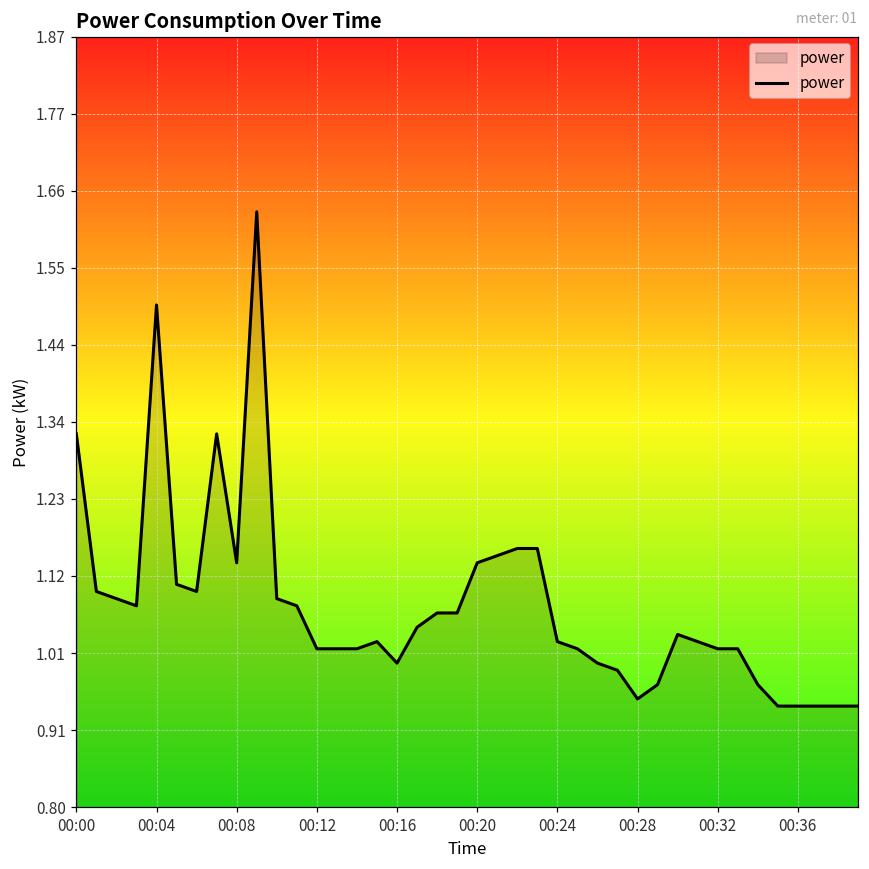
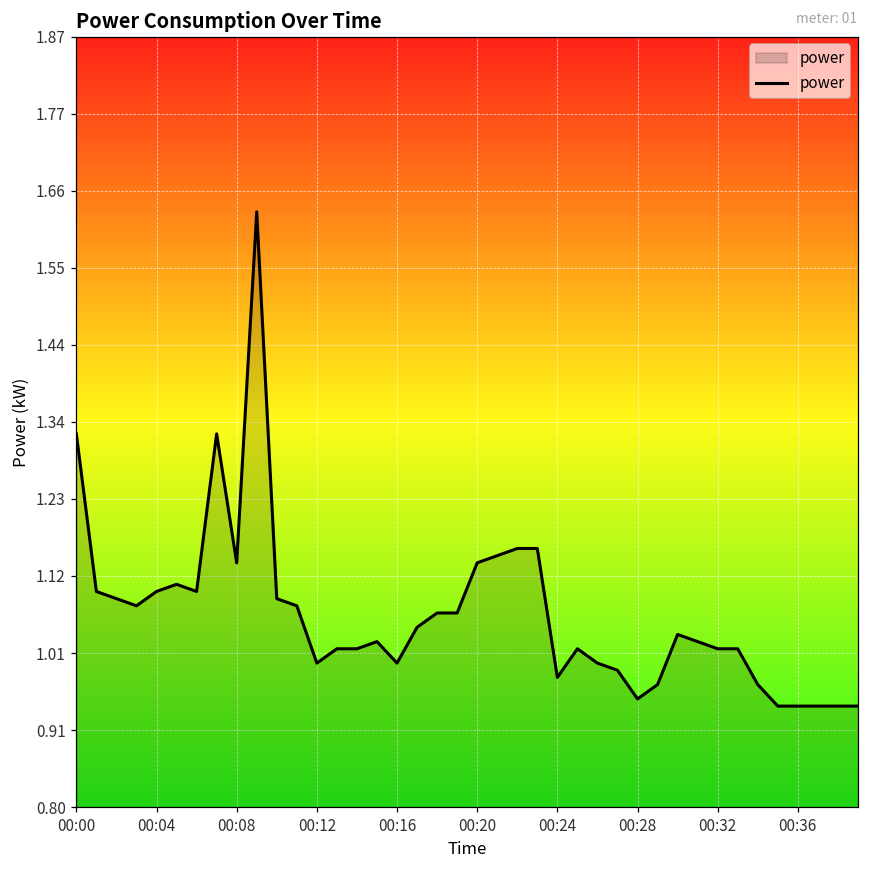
00:04: 1.5 -> 1.1
00:12: 1.02 -> 1.00
00:24: 1.03 -> 0.98
